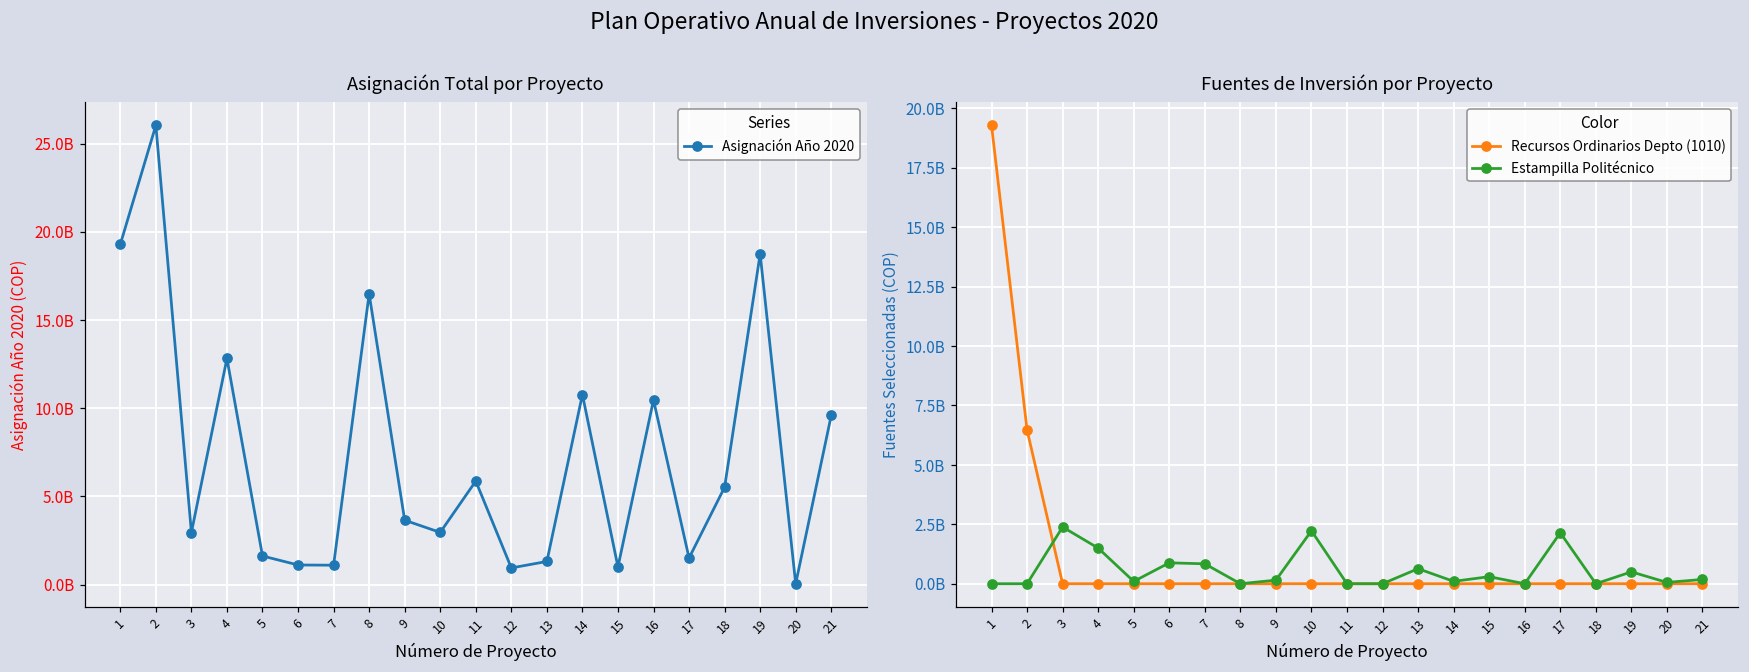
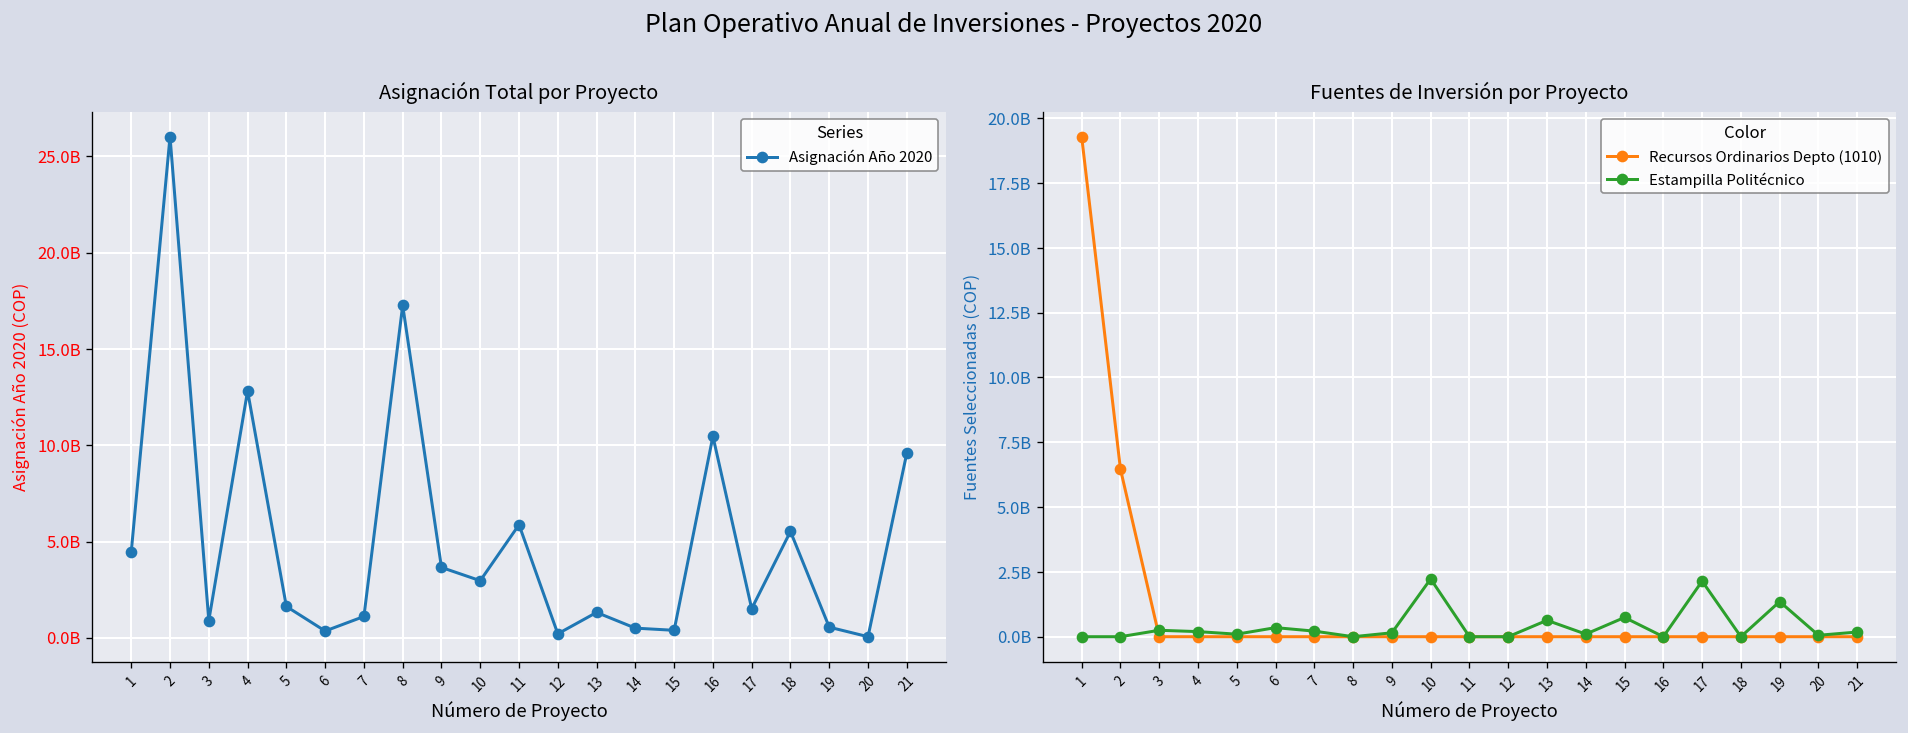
Asignación Total por Proyecto, 1: 19300000000 -> 4500000000
Asignación Total por Proyecto, 3: 3000000000 -> 900000000
Asignación Total por Proyecto, 6: 1100000000 -> 400000000
Asignación Total por Proyecto, 8: 16500000000 -> 17300000000
Asignación Total por Proyecto, 12: 1000000000 -> 200000000
Asignación Total por Proyecto, 14: 10800000000 -> 500000000
Asignación Total por Proyecto, 15: 1000000000 -> 400000000
Asignación Total por Proyecto, 19: 18700000000 -> 600000000
Fuentes de Inversión por Proyecto, Estampilla Politécnico, 3: 2400000000 -> 200000000
Fuentes de Inversión por Proyecto, Estampilla Politécnico, 4: 1500000000 -> 200000000
Fuentes de Inversión por Proyecto, Estampilla Politécnico, 6: 900000000 -> 400000000
Fuentes de Inversión por Proyecto, Estampilla Politécnico, 7: 800000000 -> 200000000
Fuentes de Inversión por Proyecto, Estampilla Politécnico, 15: 300000000 -> 700000000
Fuentes de Inversión por Proyecto, Estampilla Politécnico, 19: 500000000 -> 1400000000
